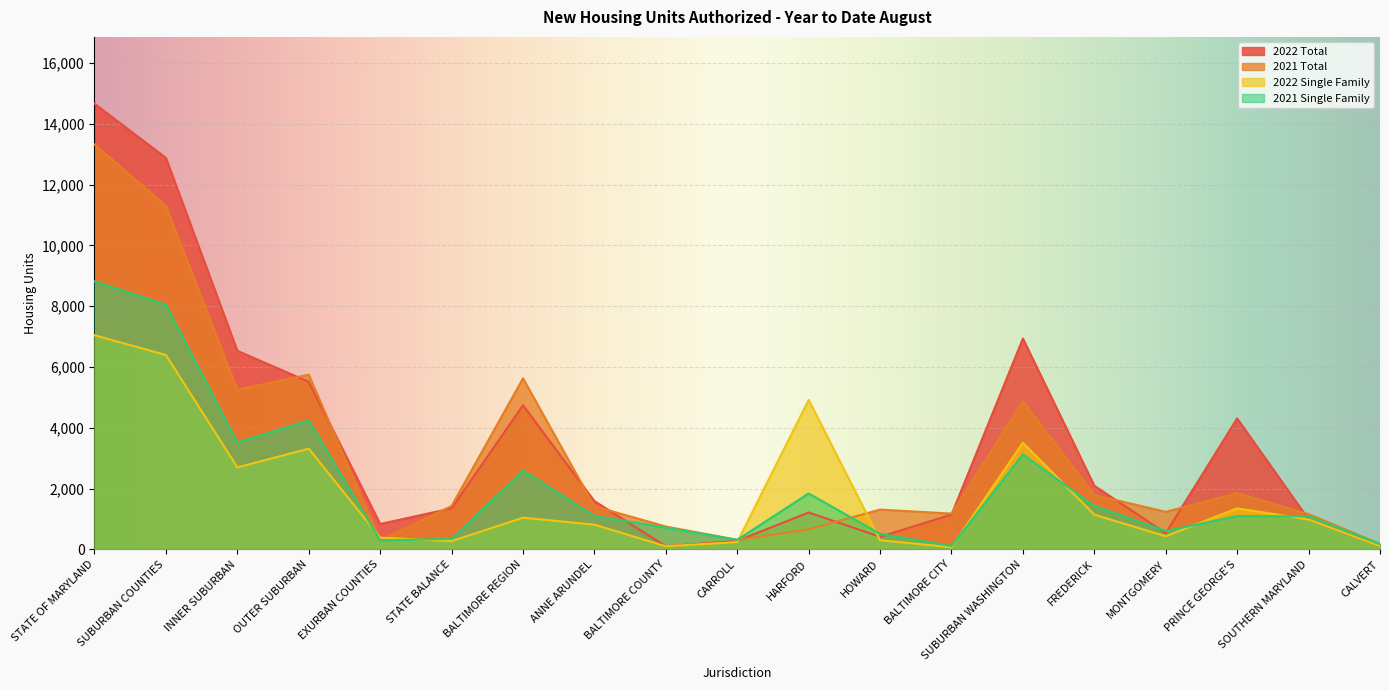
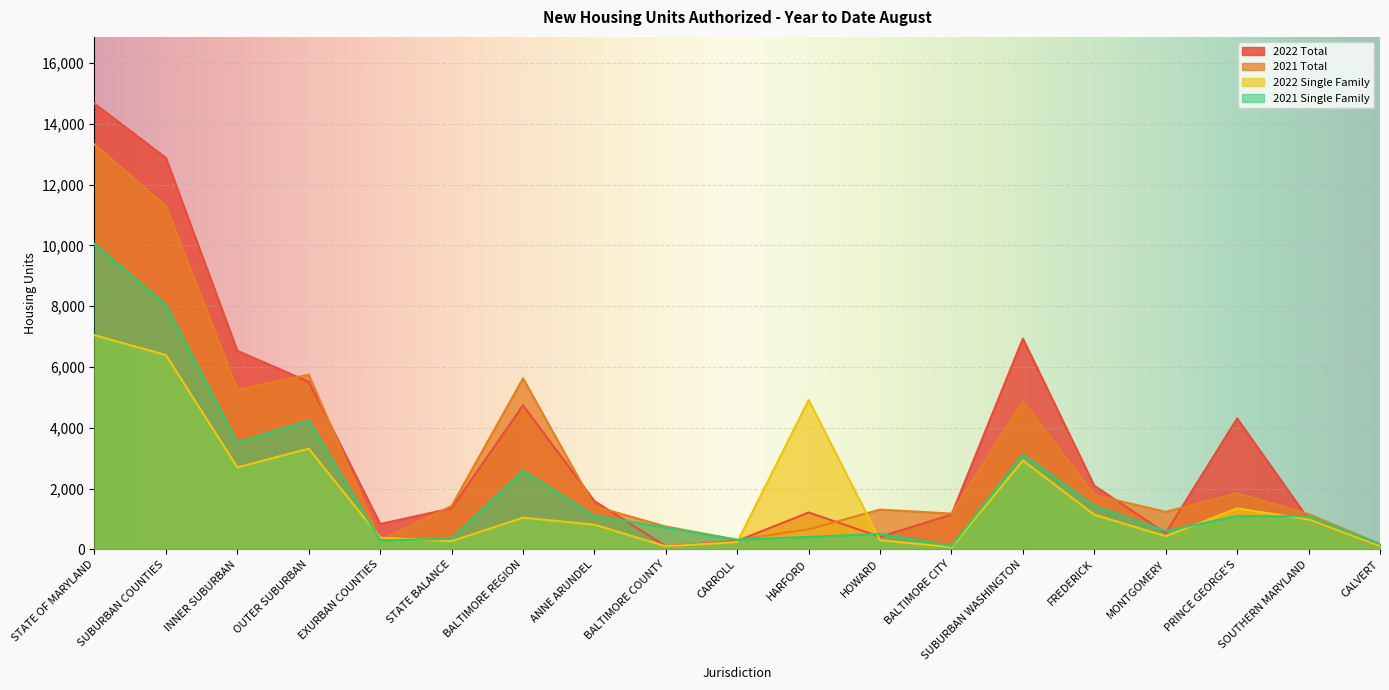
2021 Single Family, STATE OF MARYLAND: 8,800 -> 10,000
2021 Single Family, HARFORD: 1,800 -> 400
2022 Single Family, SUBURBAN WASHINGTON: 3,500 -> 2,900
